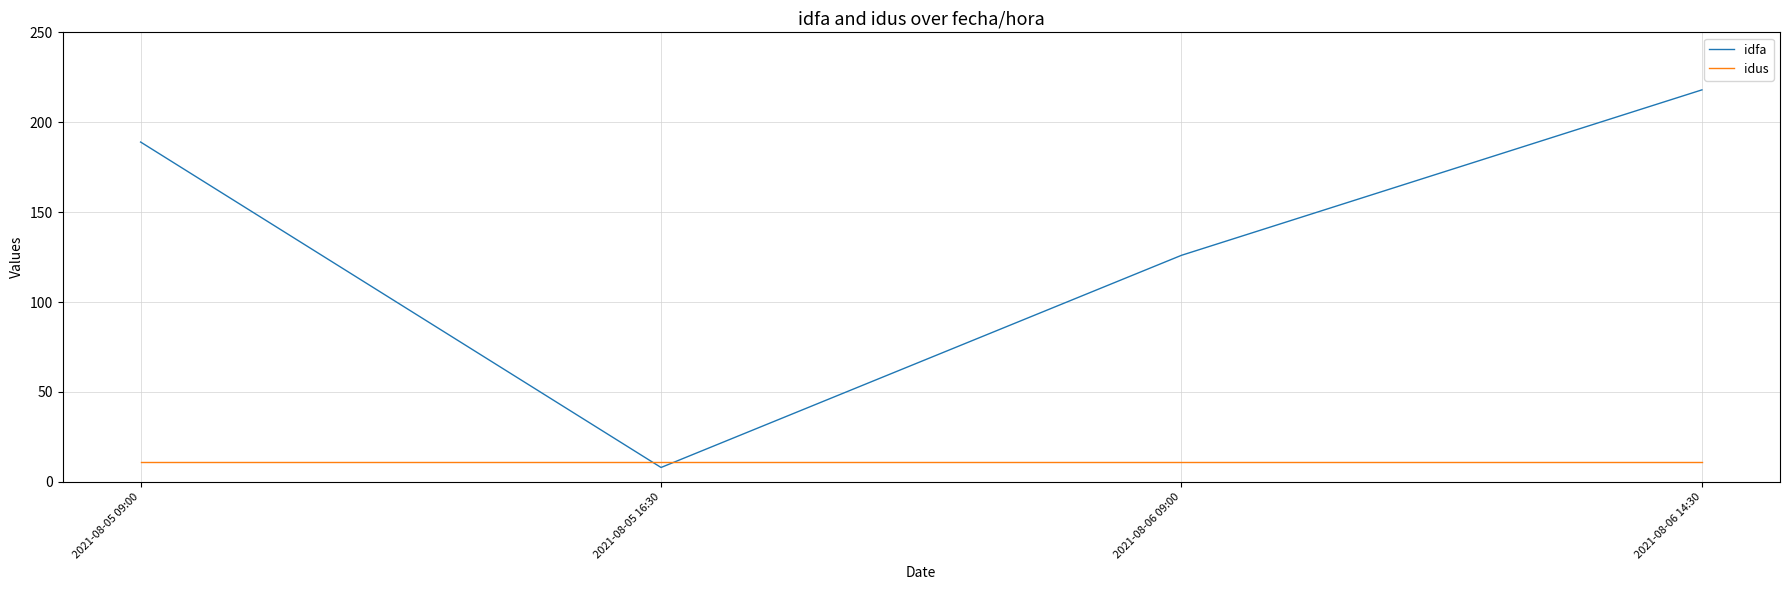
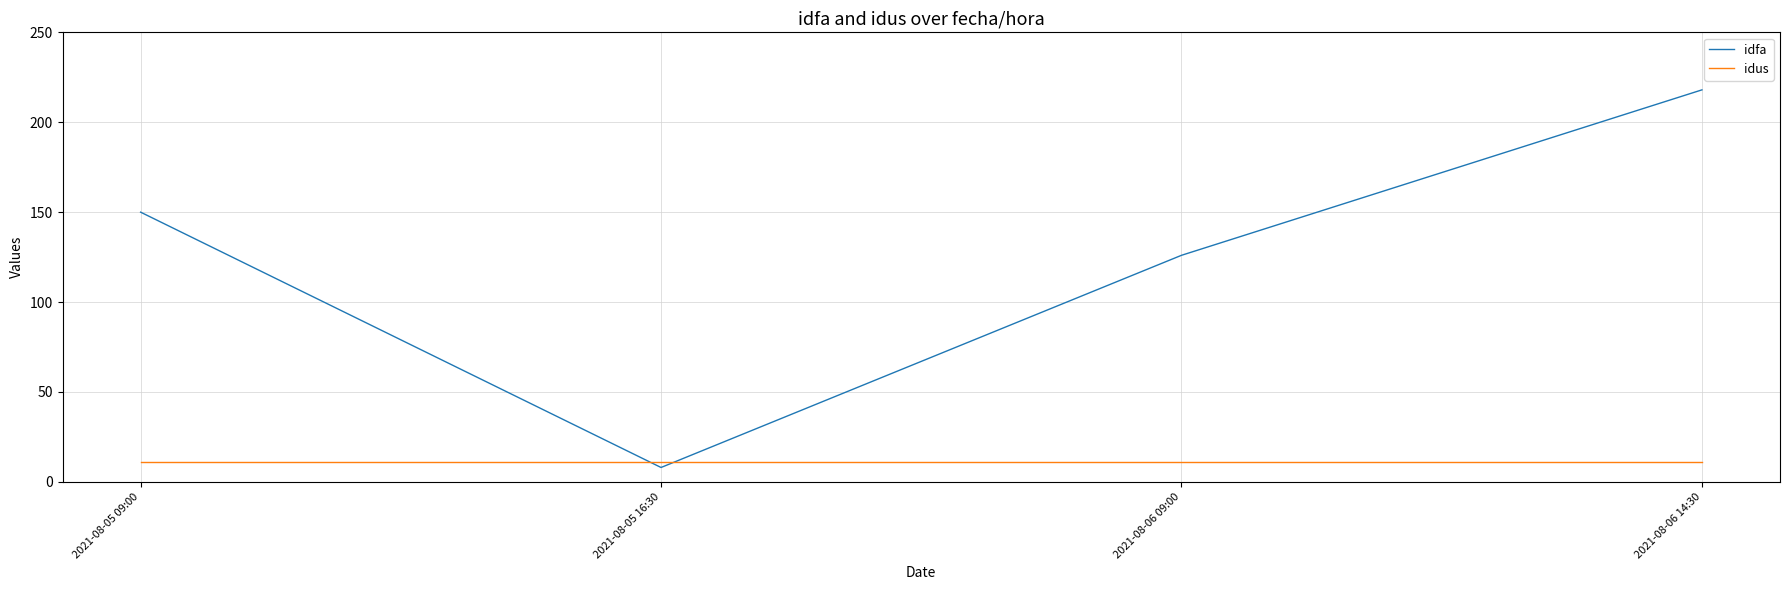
idfa, 2021-08-05 09:00: 189 -> 150
